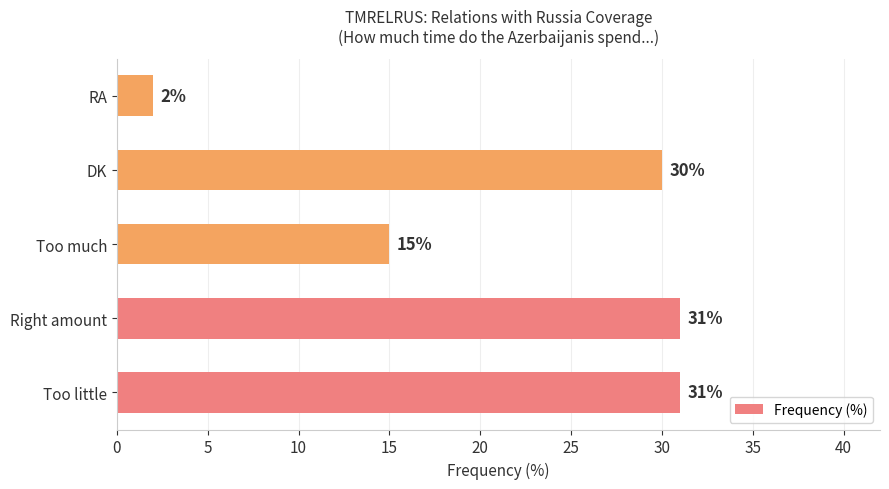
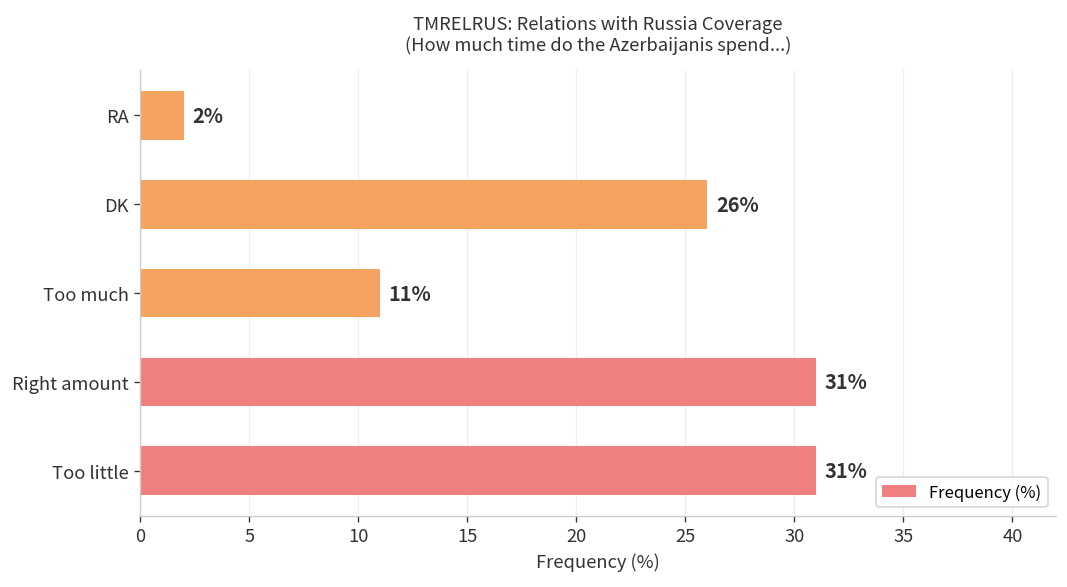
DK: 30% -> 26%
Too much: 15% -> 11%
